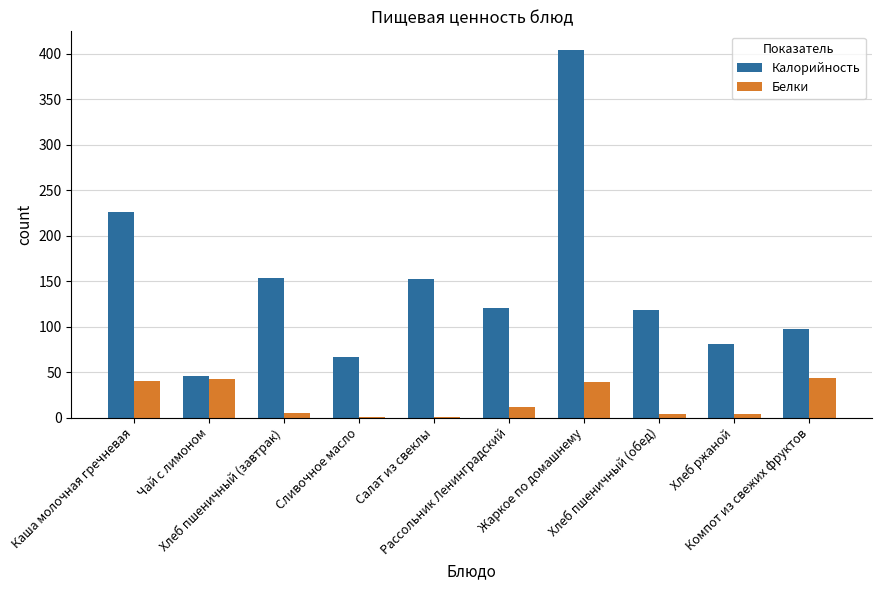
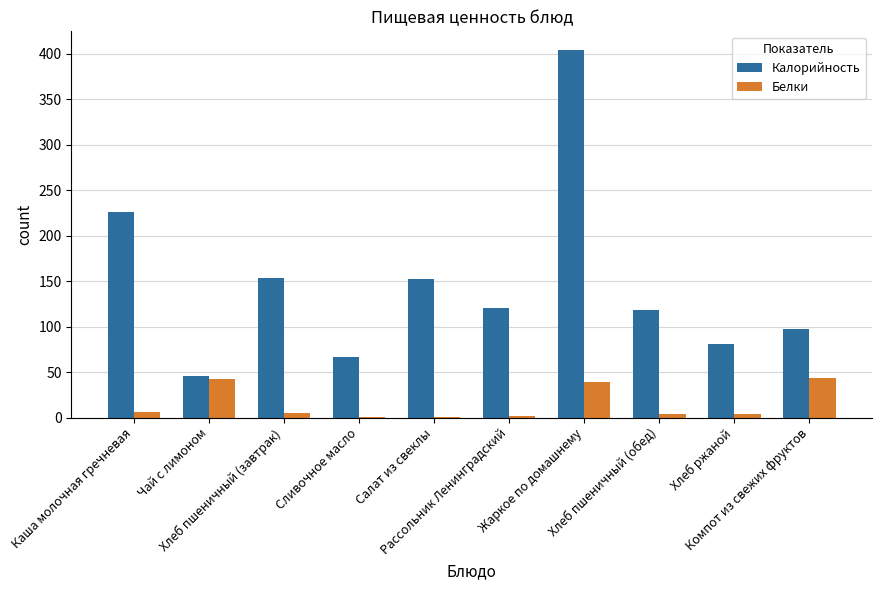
Белки, Каша молочная гречневая: 40 -> 10
Белки, Рассольник Ленинградский: 10 -> 0
